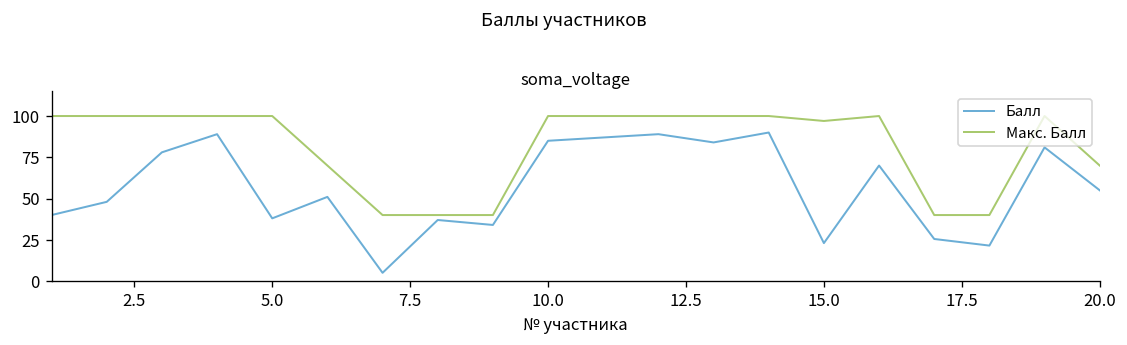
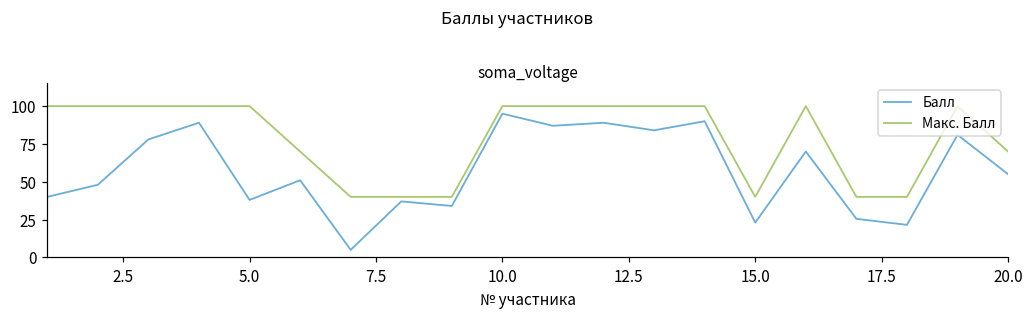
Балл, 10.0: 85 -> 95
Макс. Балл, 15.0: 97 -> 40
